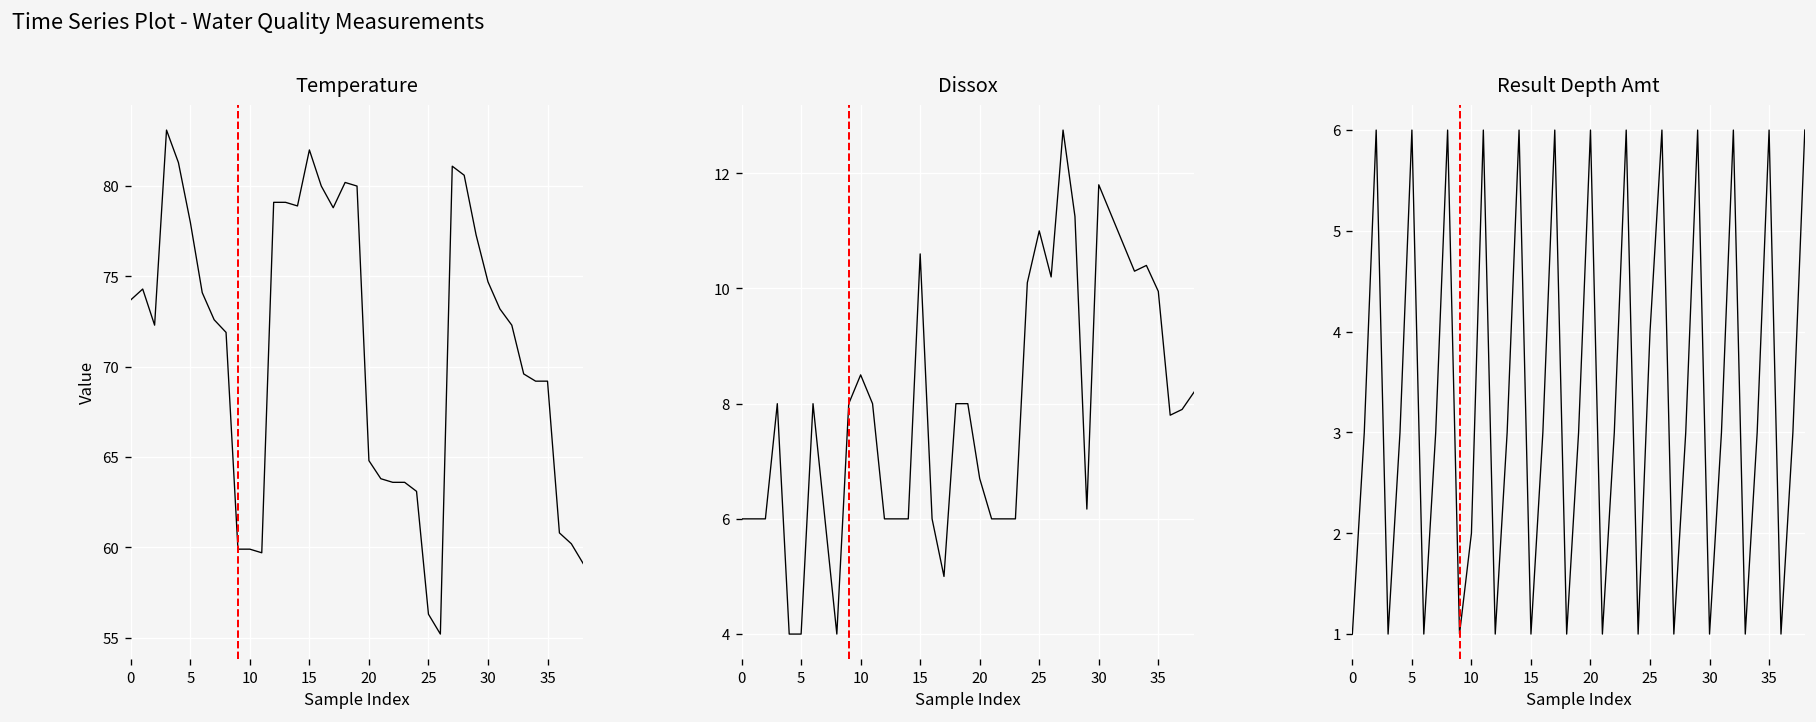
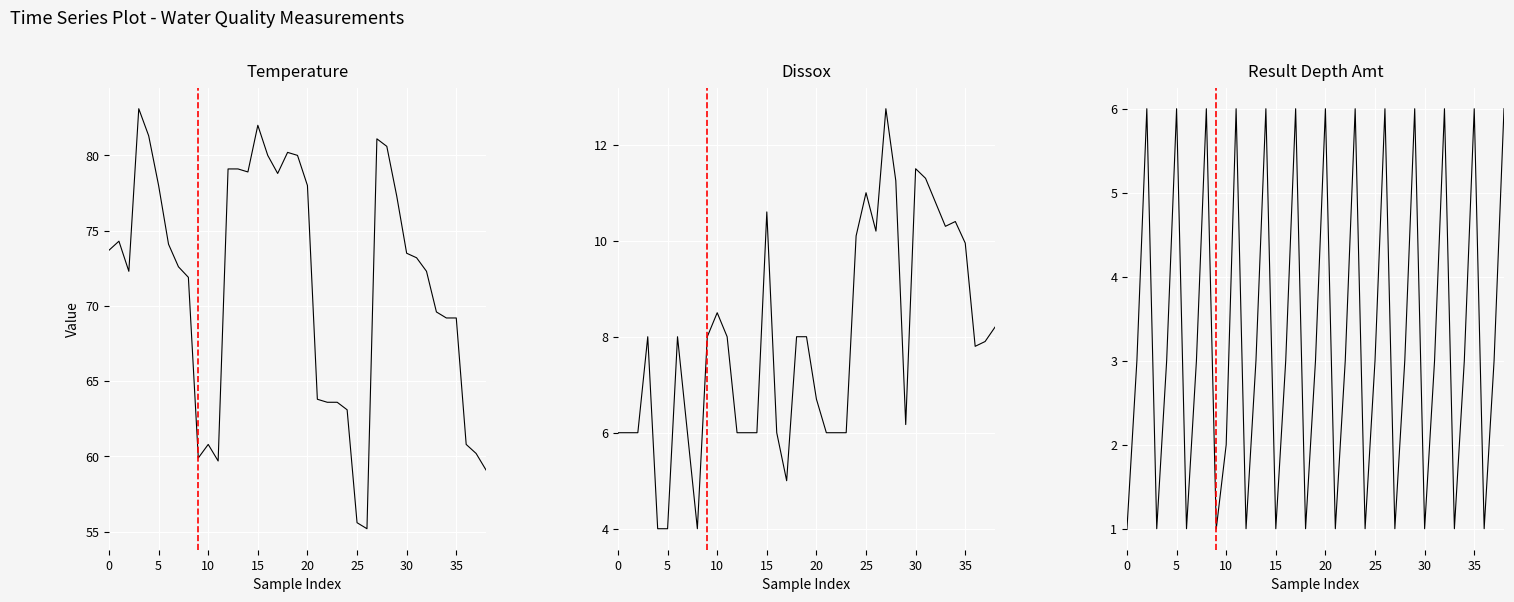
Temperature, 10: 59.9 -> 60.8
Temperature, 20: 64.8 -> 78.0
Temperature, 25: 56.3 -> 55.6
Temperature, 30: 74.7 -> 73.5
Dissox, 30: 11.8 -> 11.5
Result Depth Amt, 25: 4 -> 3
